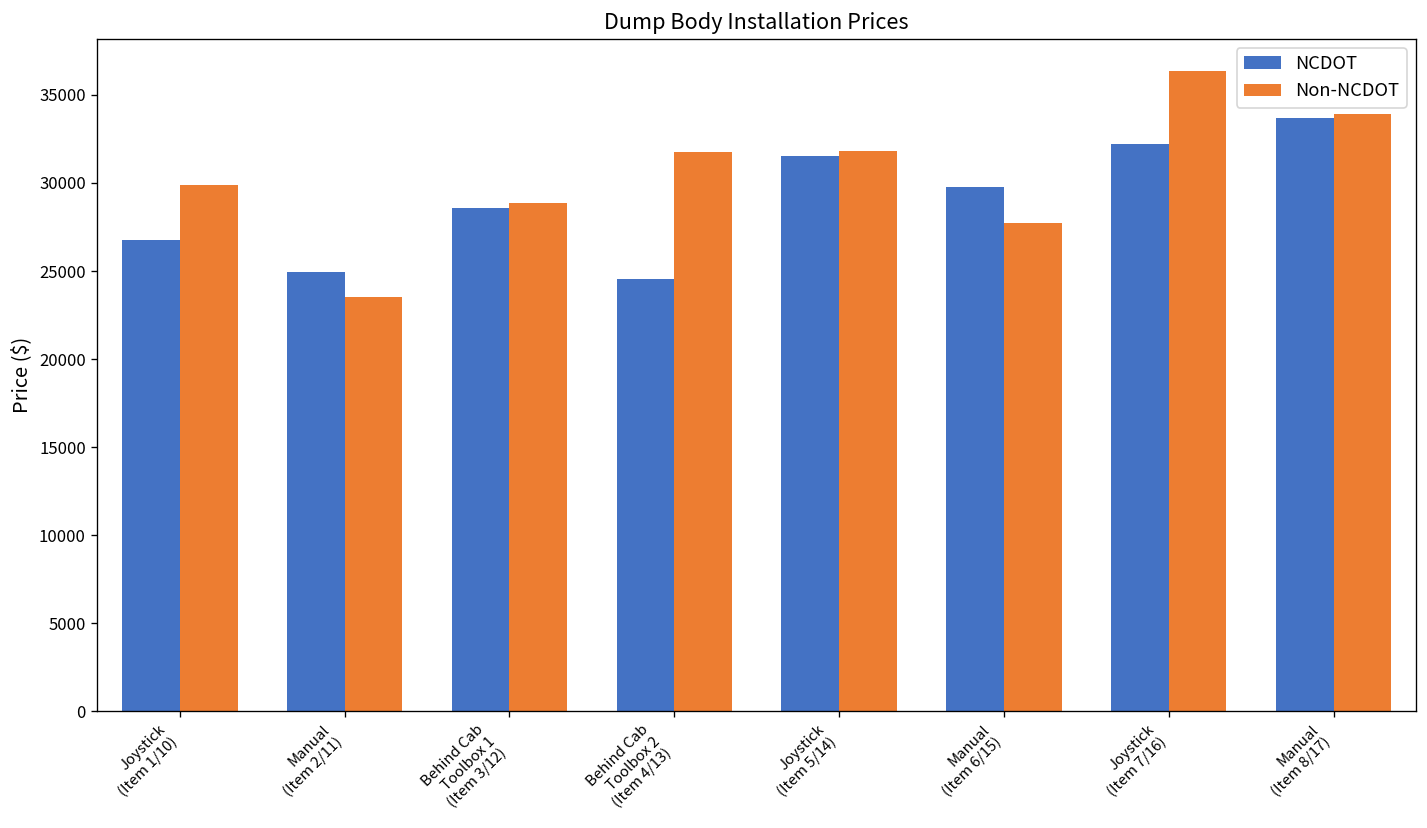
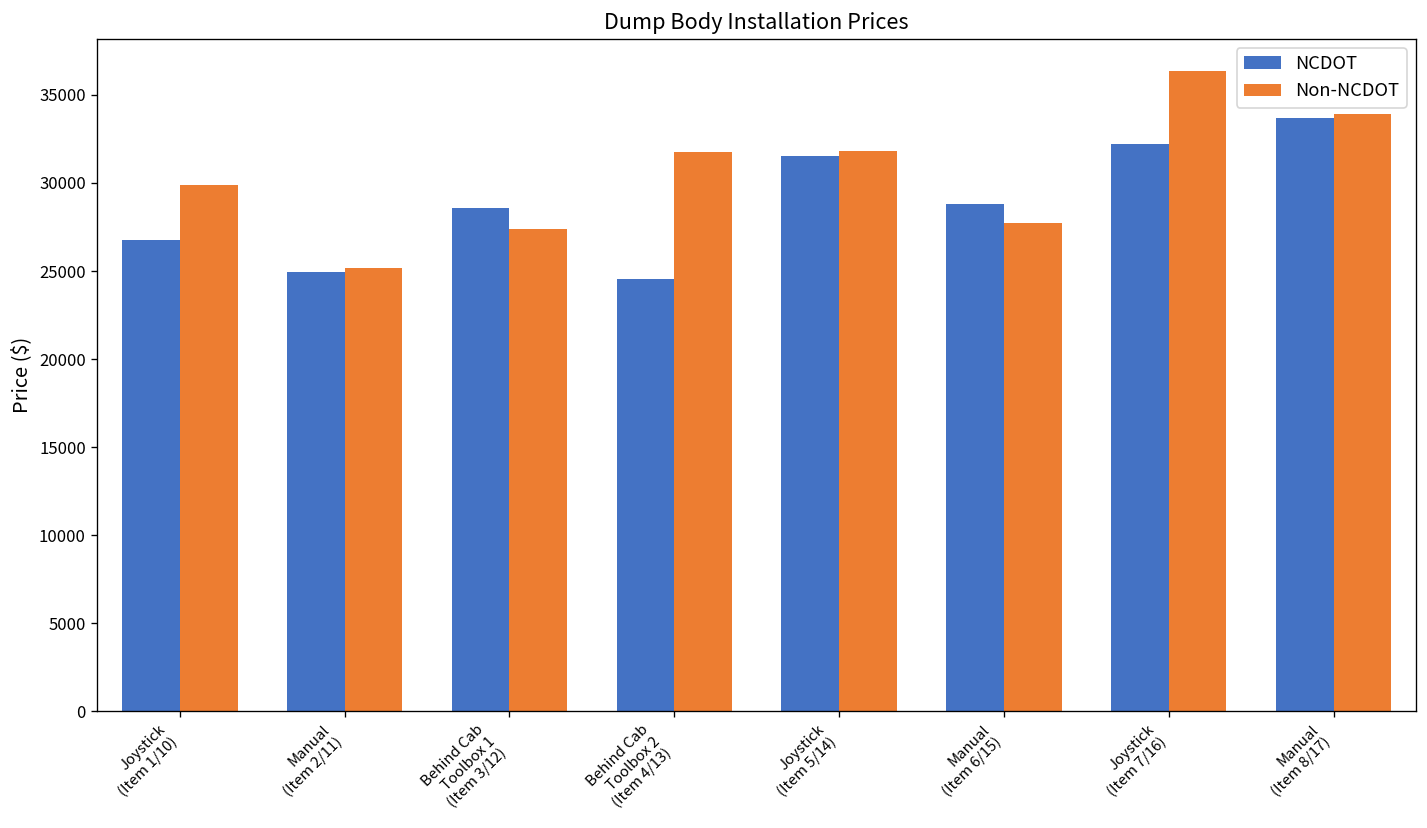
Non-NCDOT, Manual (Item 2/11): 23500 -> 25200
Non-NCDOT, Behind Cab Toolbox 1 (Item 3/12): 28800 -> 27400
NCDOT, Manual (Item 6/15): 29800 -> 28800
